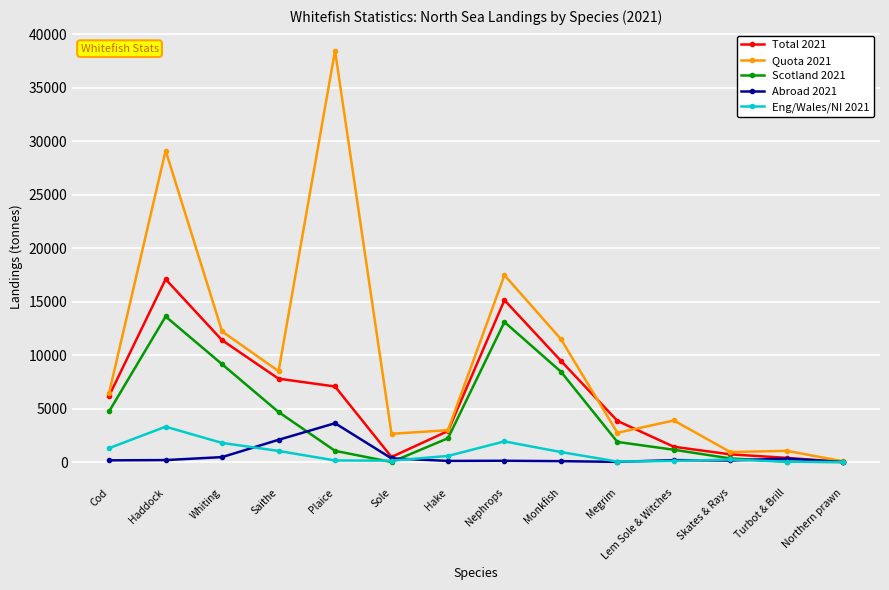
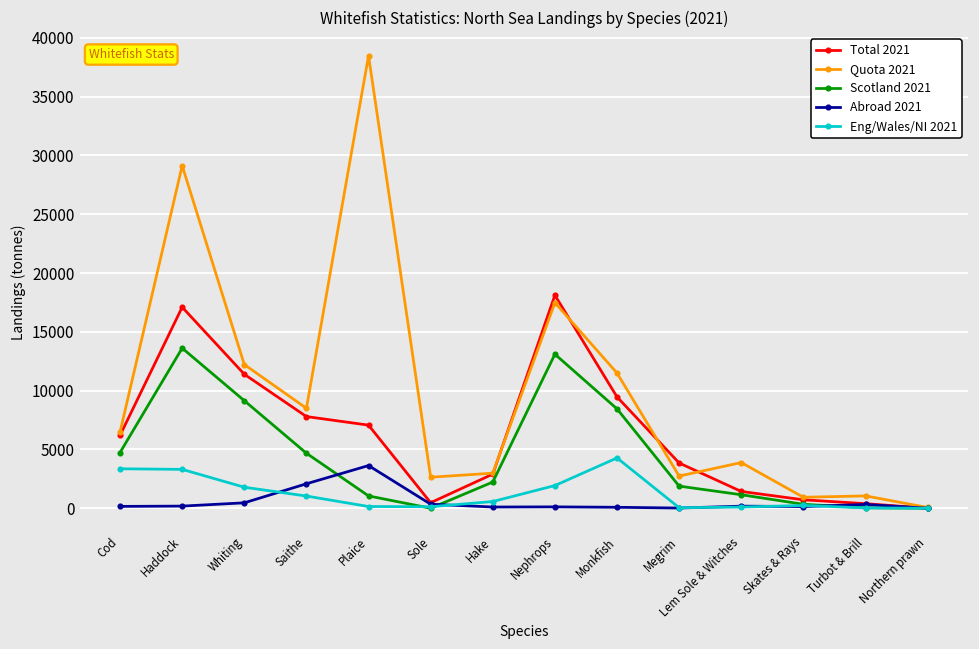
Eng/Wales/NI 2021, Cod: 1300 -> 3400
Total 2021, Nephrops: 15100 -> 18100
Eng/Wales/NI 2021, Monkfish: 900 -> 4300
